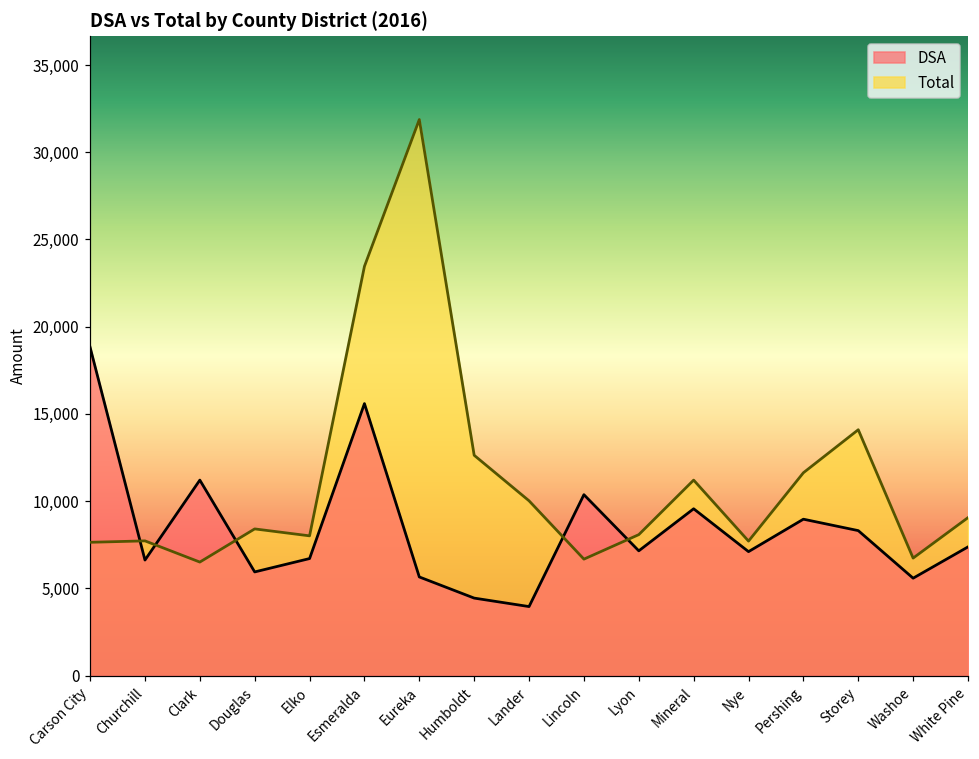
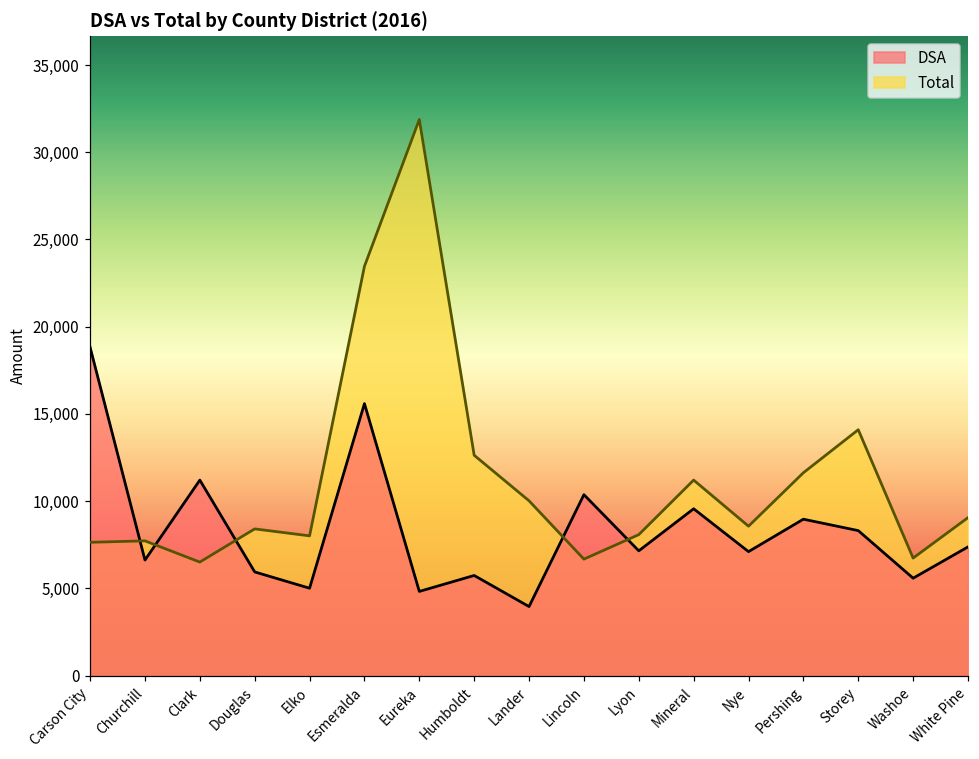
DSA, Elko: 6,700 -> 5,000
DSA, Eureka: 5,700 -> 4,800
DSA, Humboldt: 4,400 -> 5,700
Total, Nye: 7,700 -> 8,600
